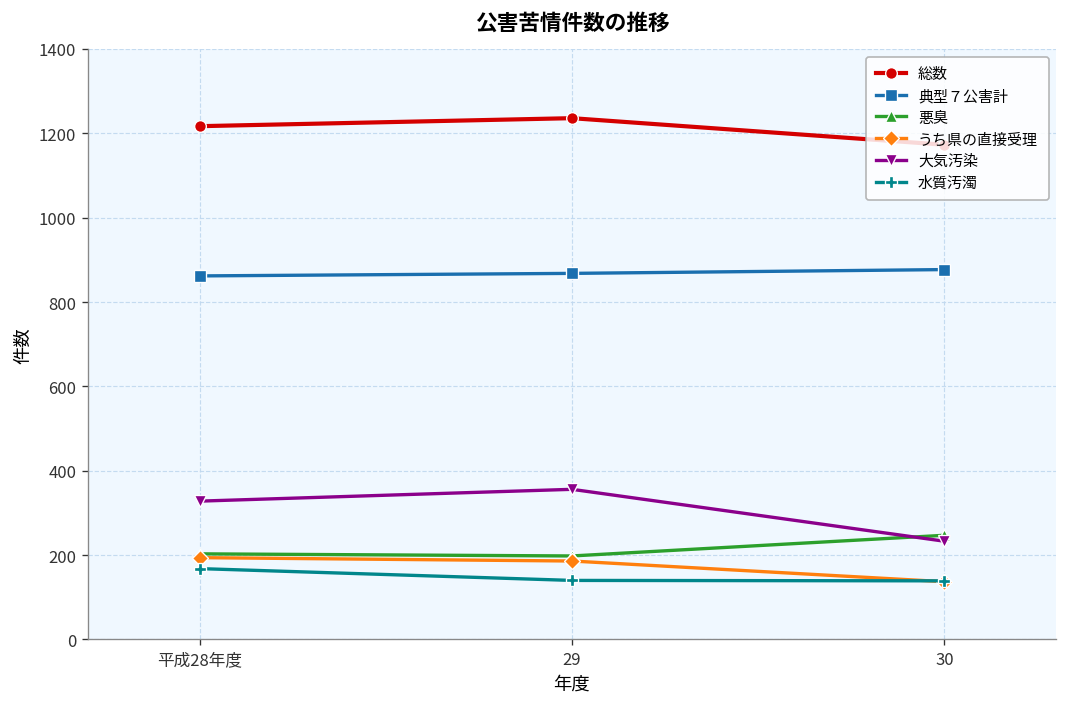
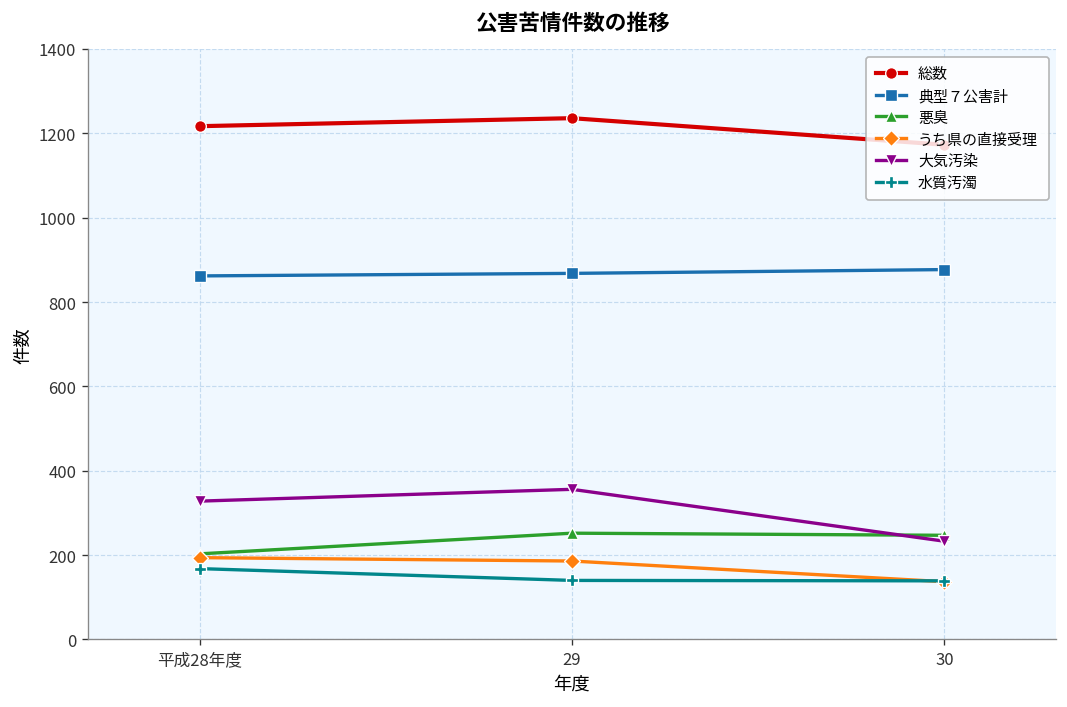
悪臭, 29: 200 -> 250
